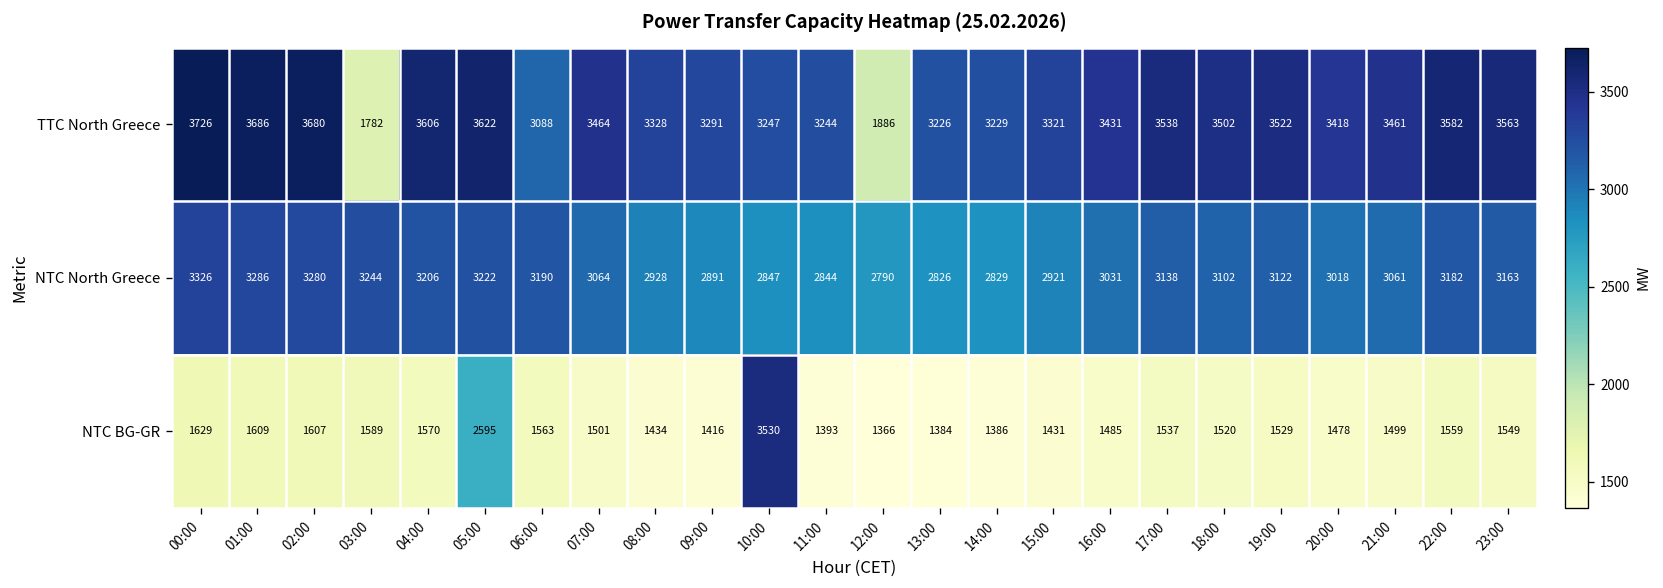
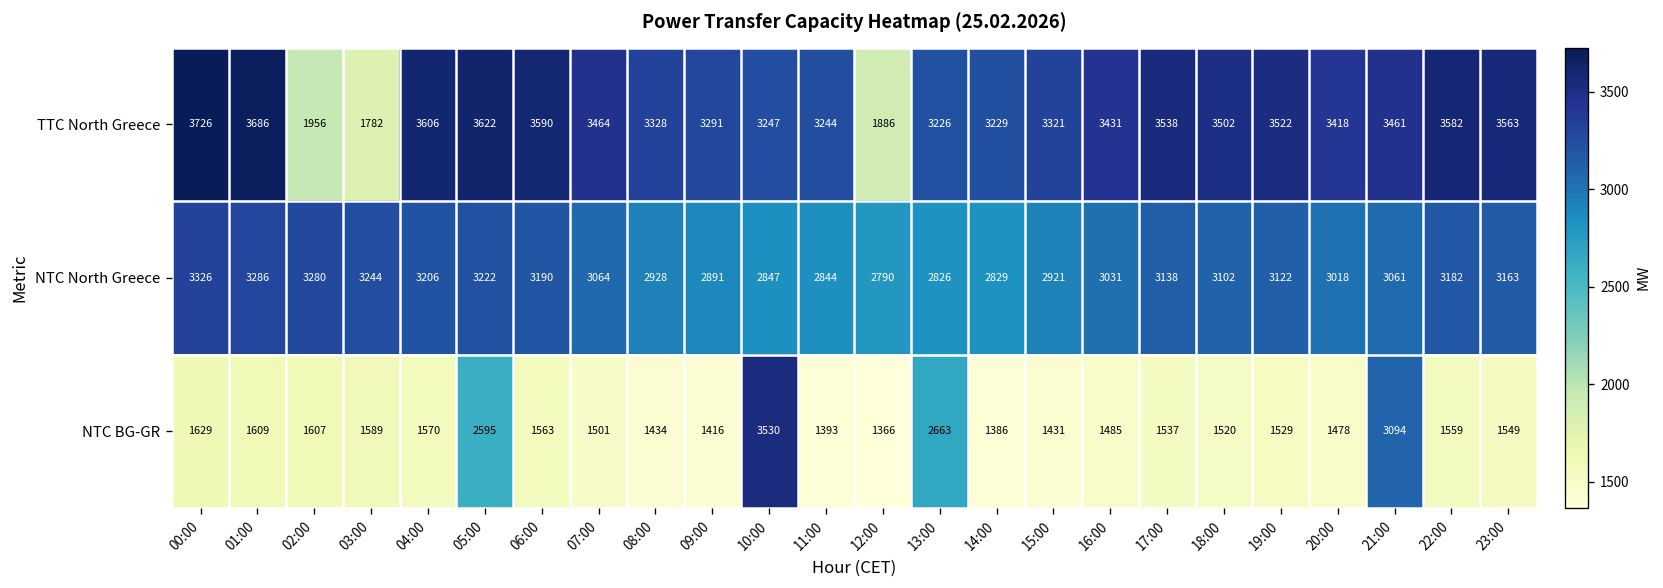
TTC North Greece, 02:00: 3680 -> 1956
TTC North Greece, 06:00: 3088 -> 3590
NTC BG-GR, 13:00: 1384 -> 2663
NTC BG-GR, 21:00: 1499 -> 3094
